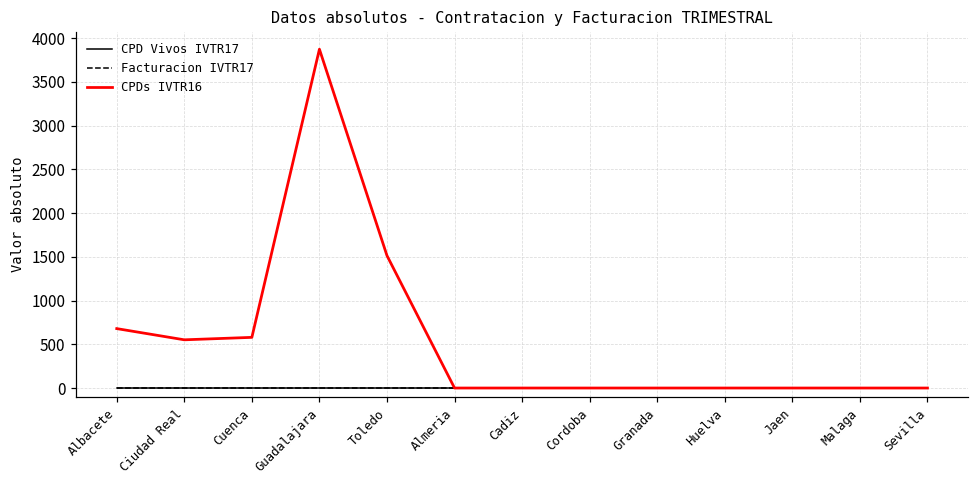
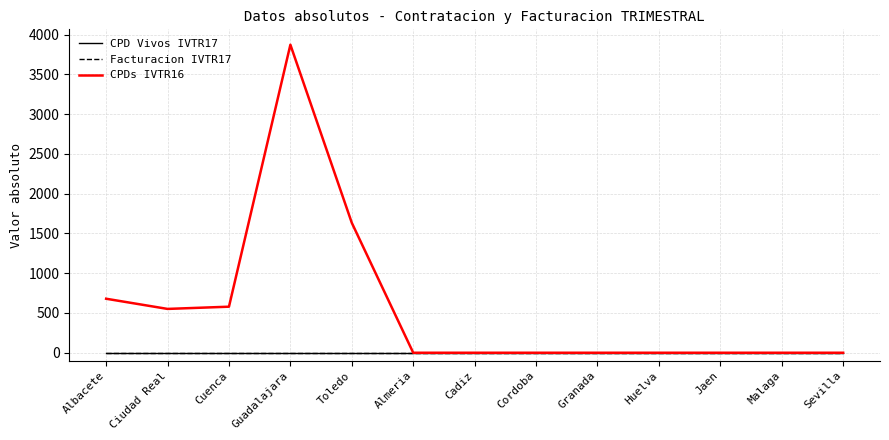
CPDs IVTR16, Toledo: 1500 -> 1600
